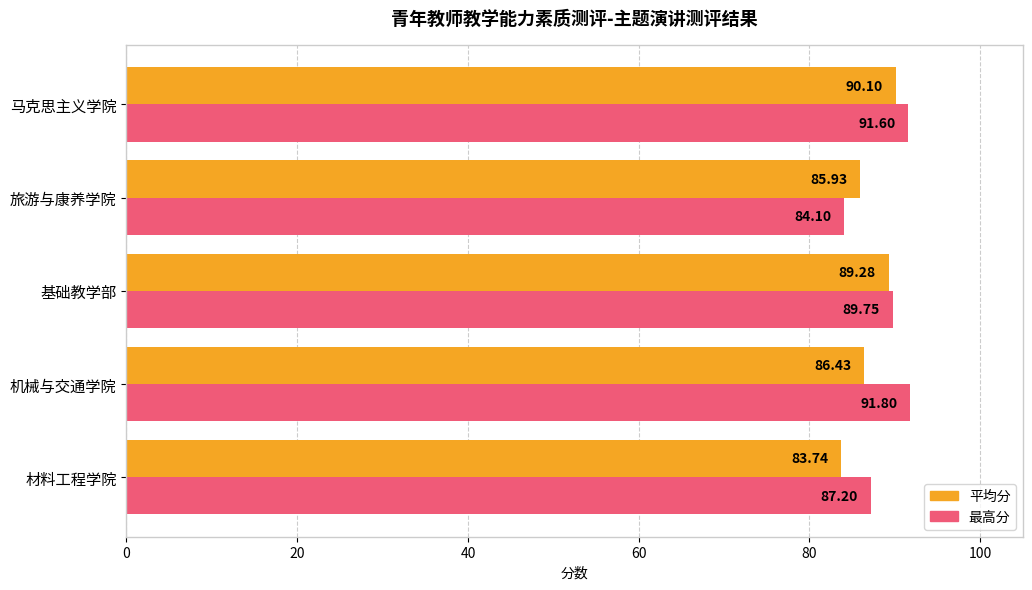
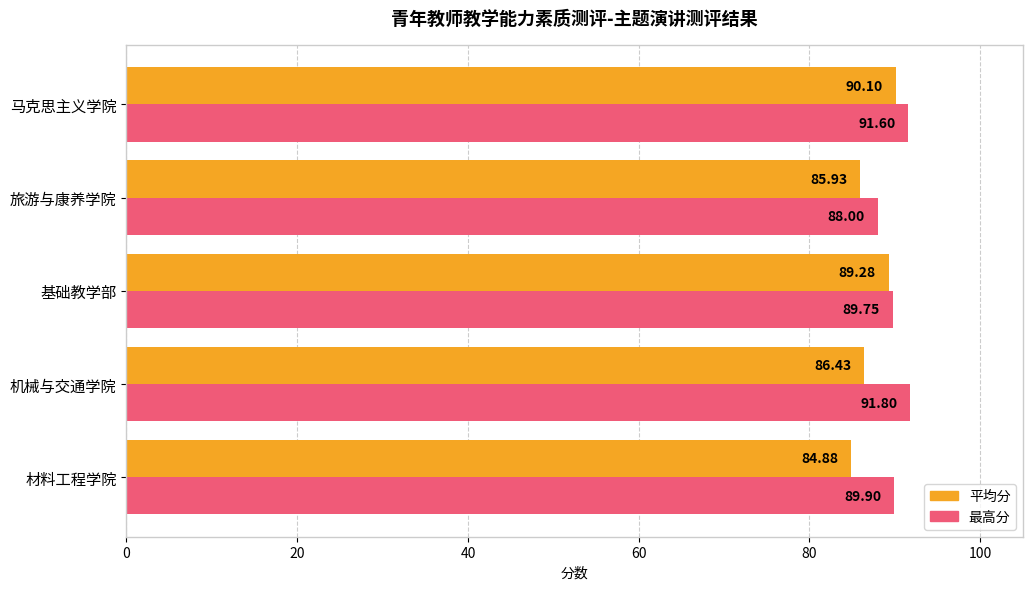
最高分, 旅游与康养学院: 84.10 -> 88.00
平均分, 材料工程学院: 83.74 -> 84.88
最高分, 材料工程学院: 87.20 -> 89.90
